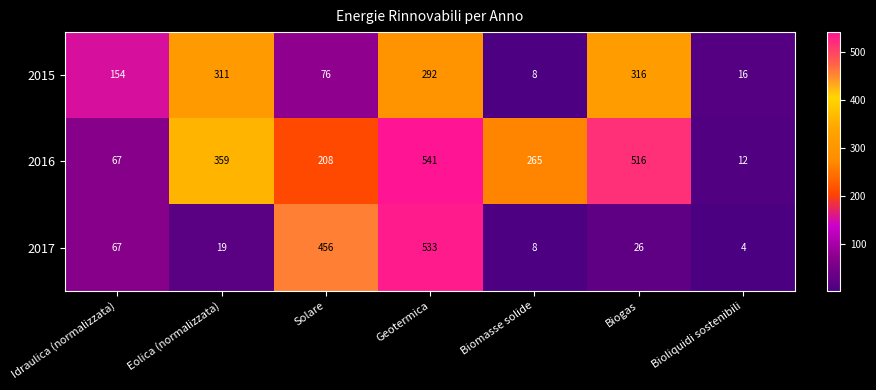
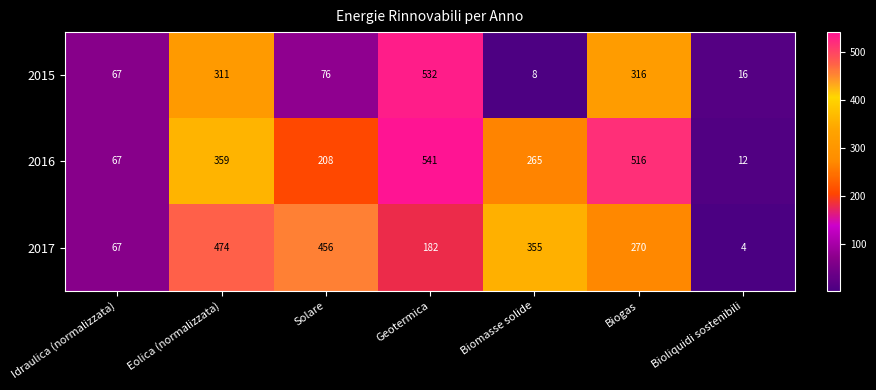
2015, Idraulica (normalizzata): 154 -> 67
2015, Geotermica: 292 -> 532
2017, Eolica (normalizzata): 19 -> 474
2017, Geotermica: 533 -> 182
2017, Biomasse solide: 8 -> 355
2017, Biogas: 26 -> 270
